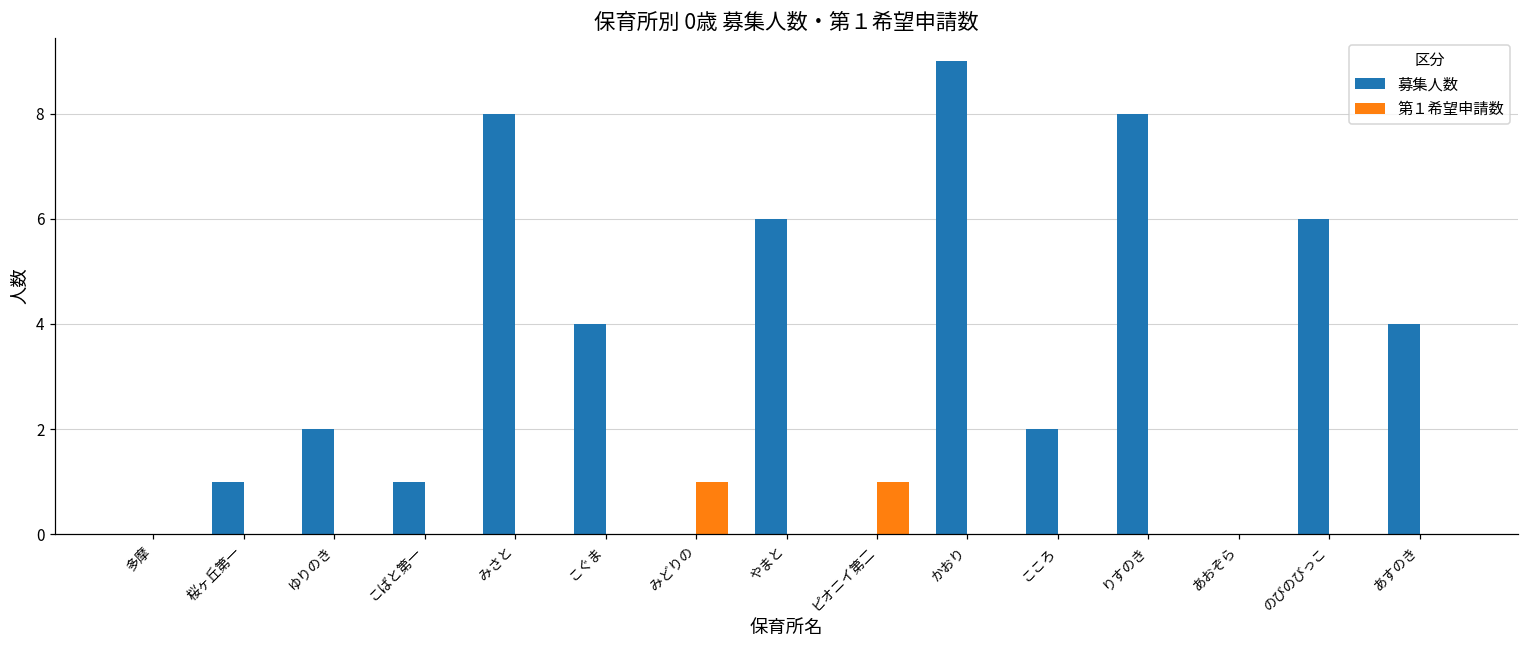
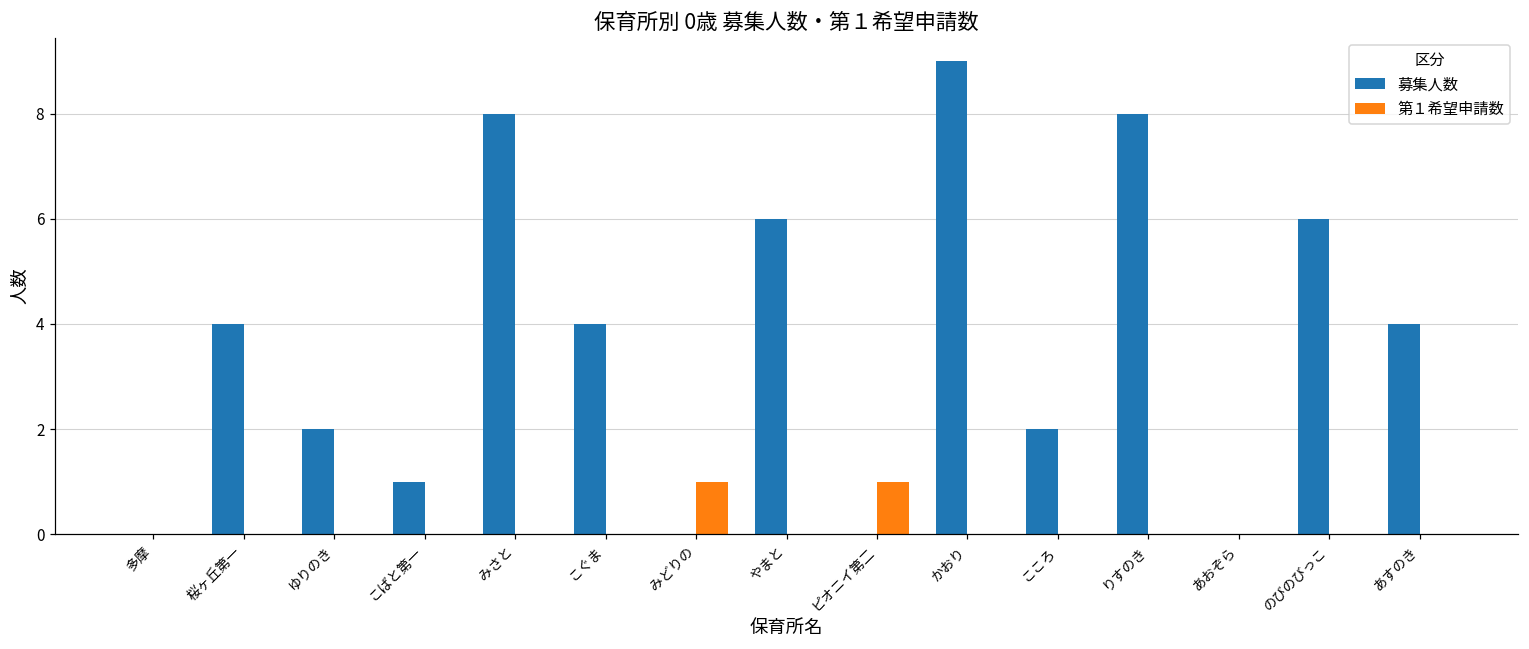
募集人数, 桜ヶ丘第一: 1 -> 4
